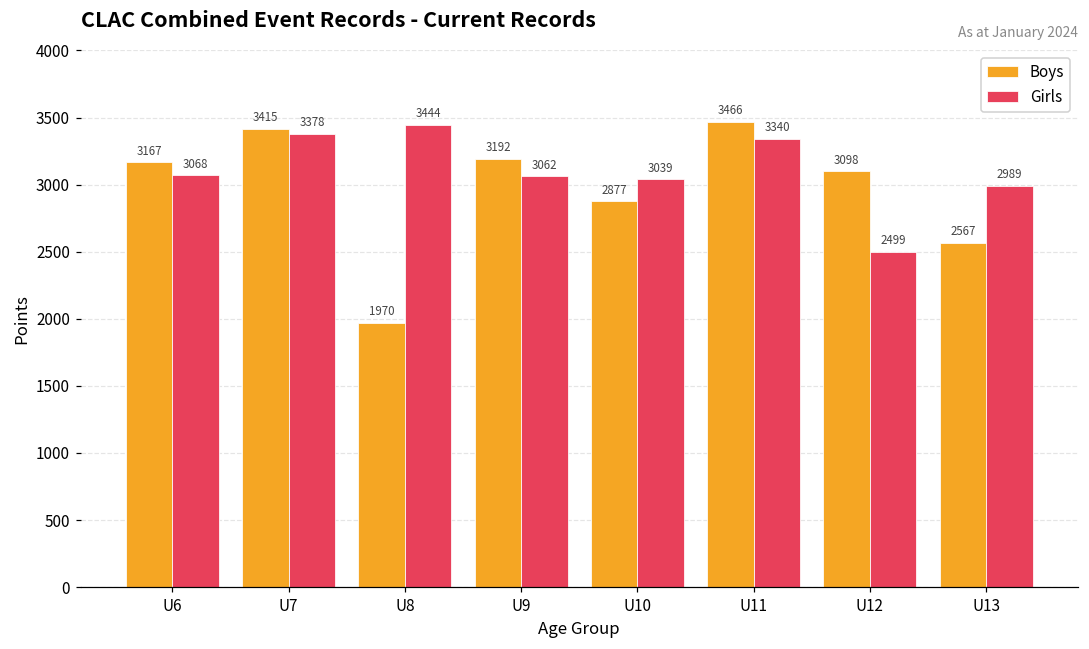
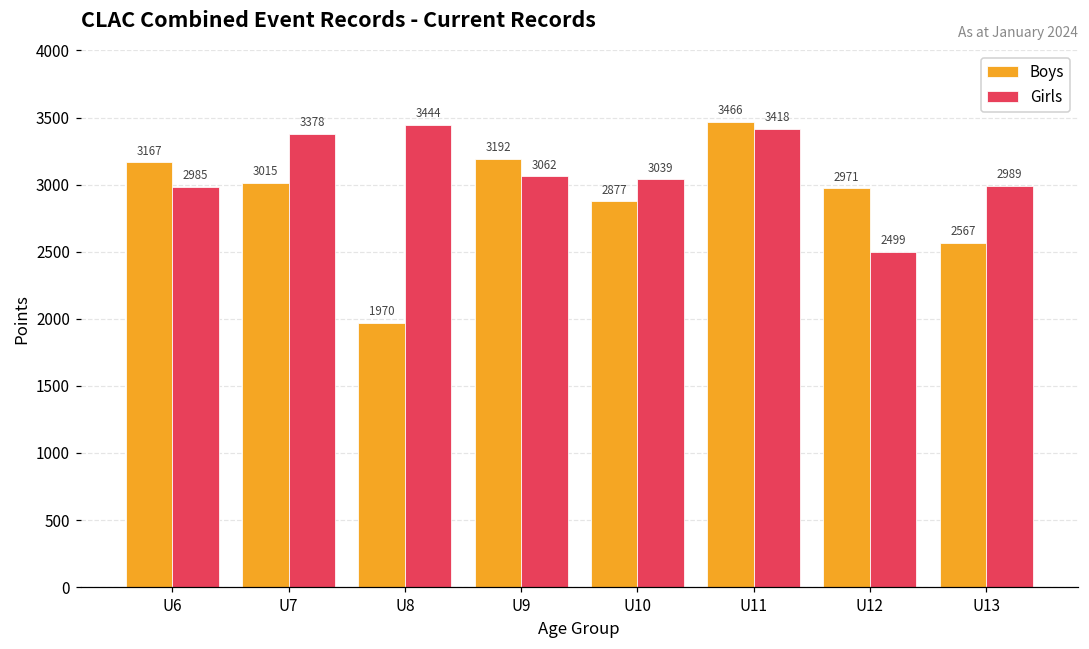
Girls, U6: 3068 -> 2985
Boys, U7: 3415 -> 3015
Girls, U11: 3340 -> 3418
Boys, U12: 3098 -> 2971
